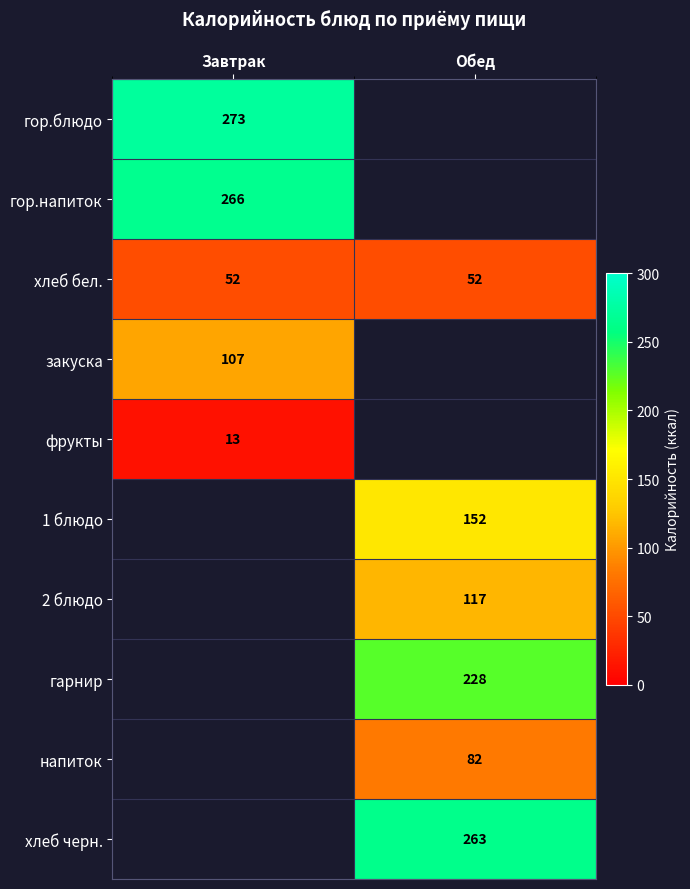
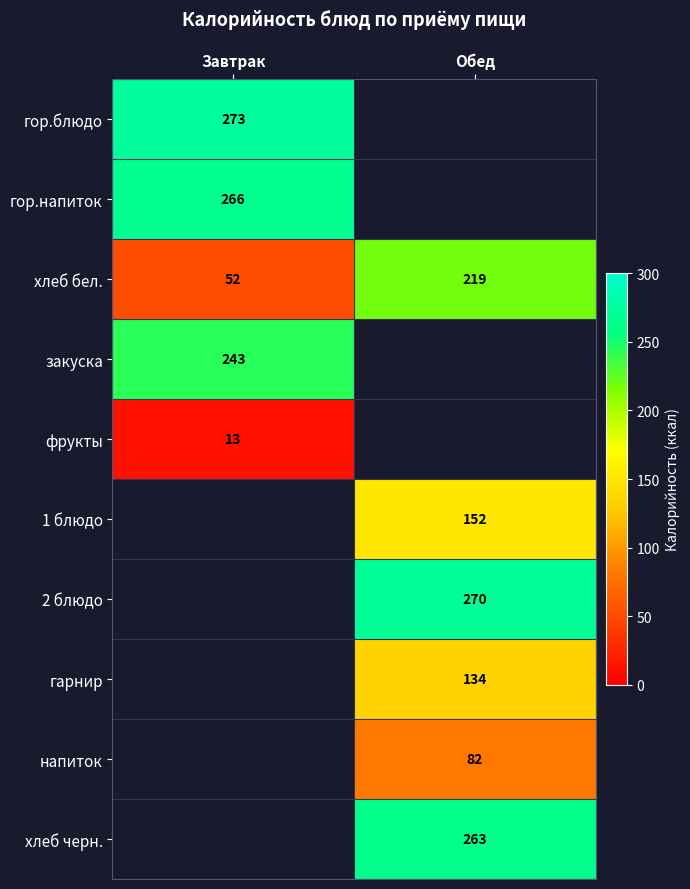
хлеб бел., Обед: 52 -> 219
закуска, Завтрак: 107 -> 243
2 блюдо, Обед: 117 -> 270
гарнир, Обед: 228 -> 134
